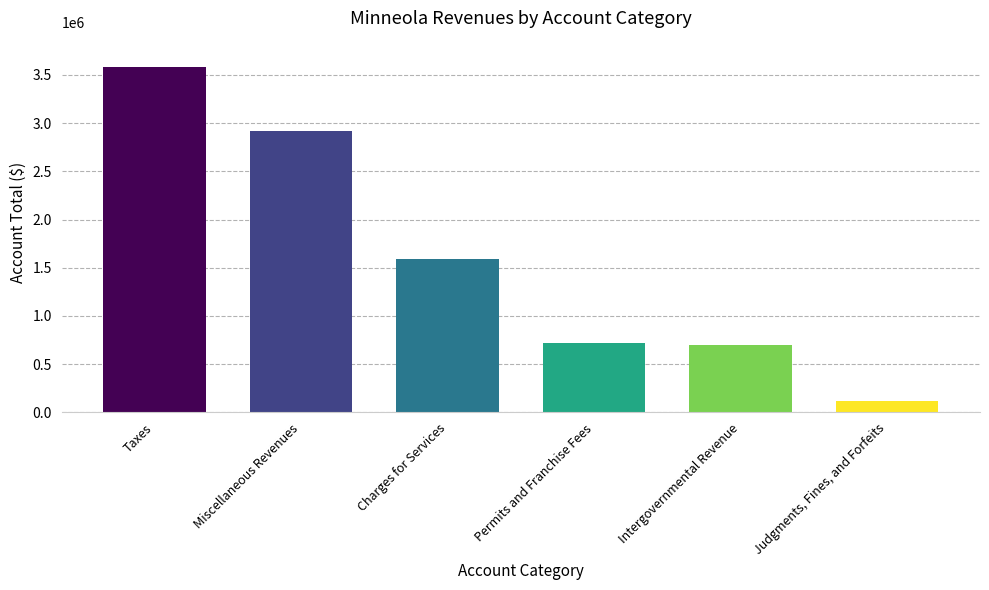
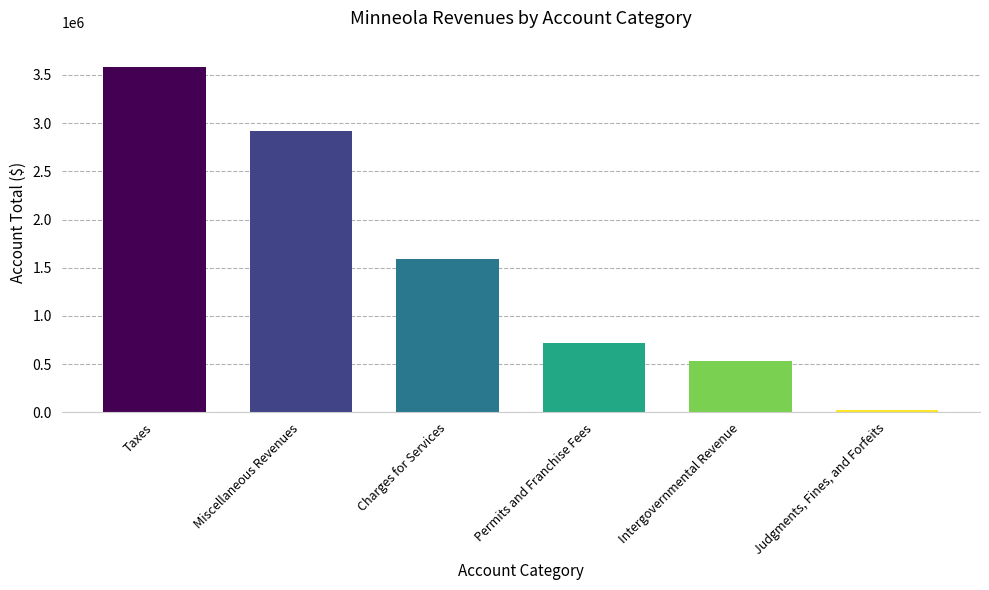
Intergovernmental Revenue: 700000 -> 500000
Judgments, Fines, and Forfeits: 100000 -> 0
